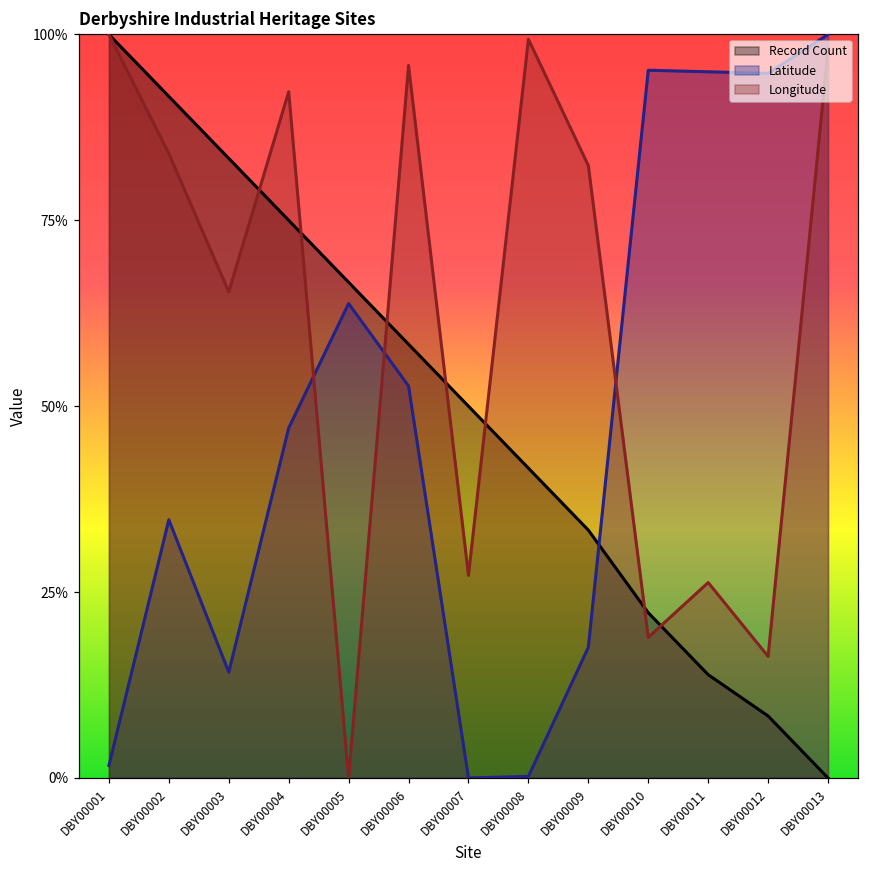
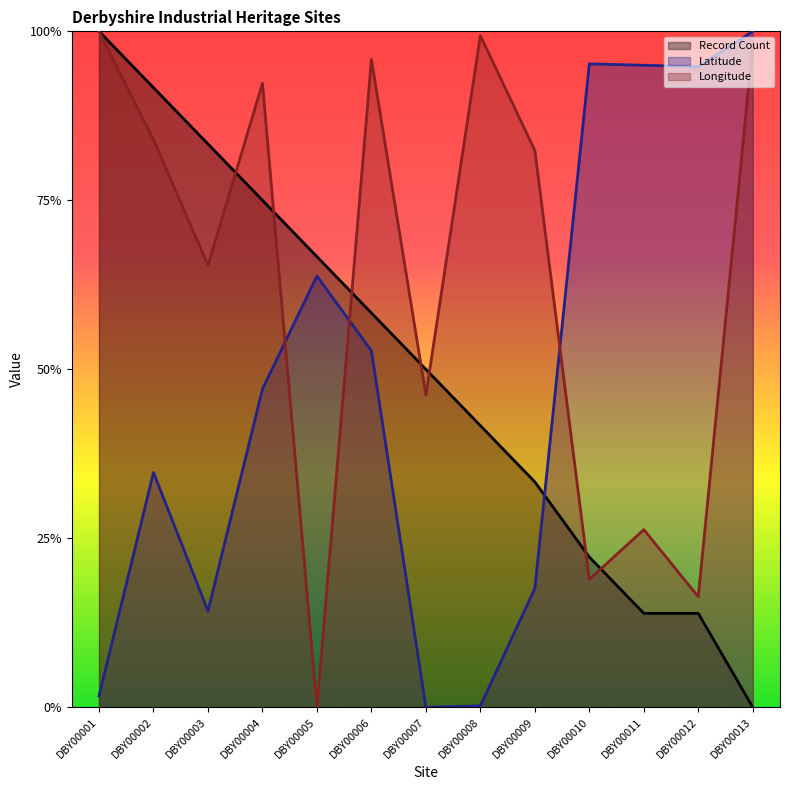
Longitude, DBY00007: 27% -> 46%
Record Count, DBY00012: 8% -> 14%
